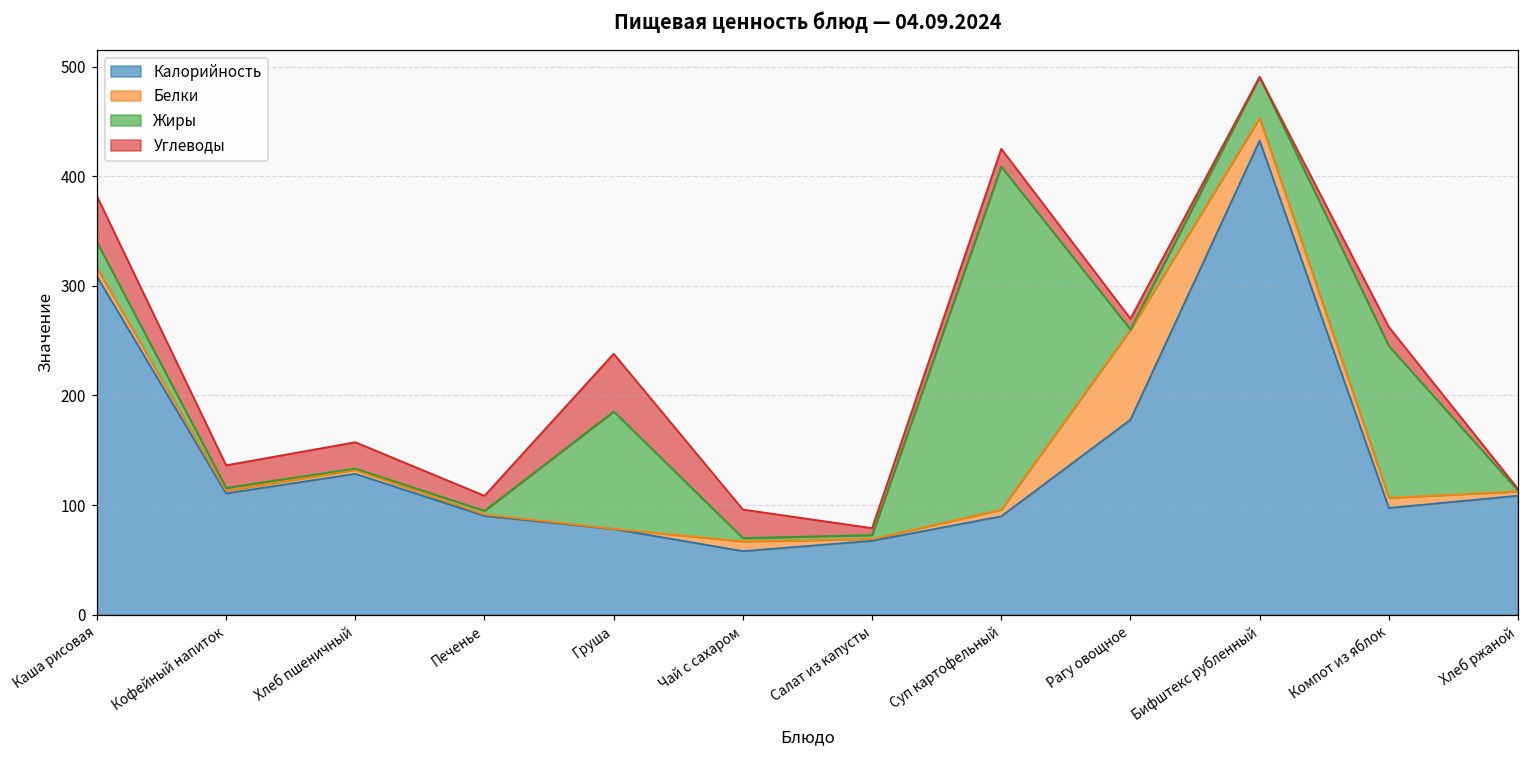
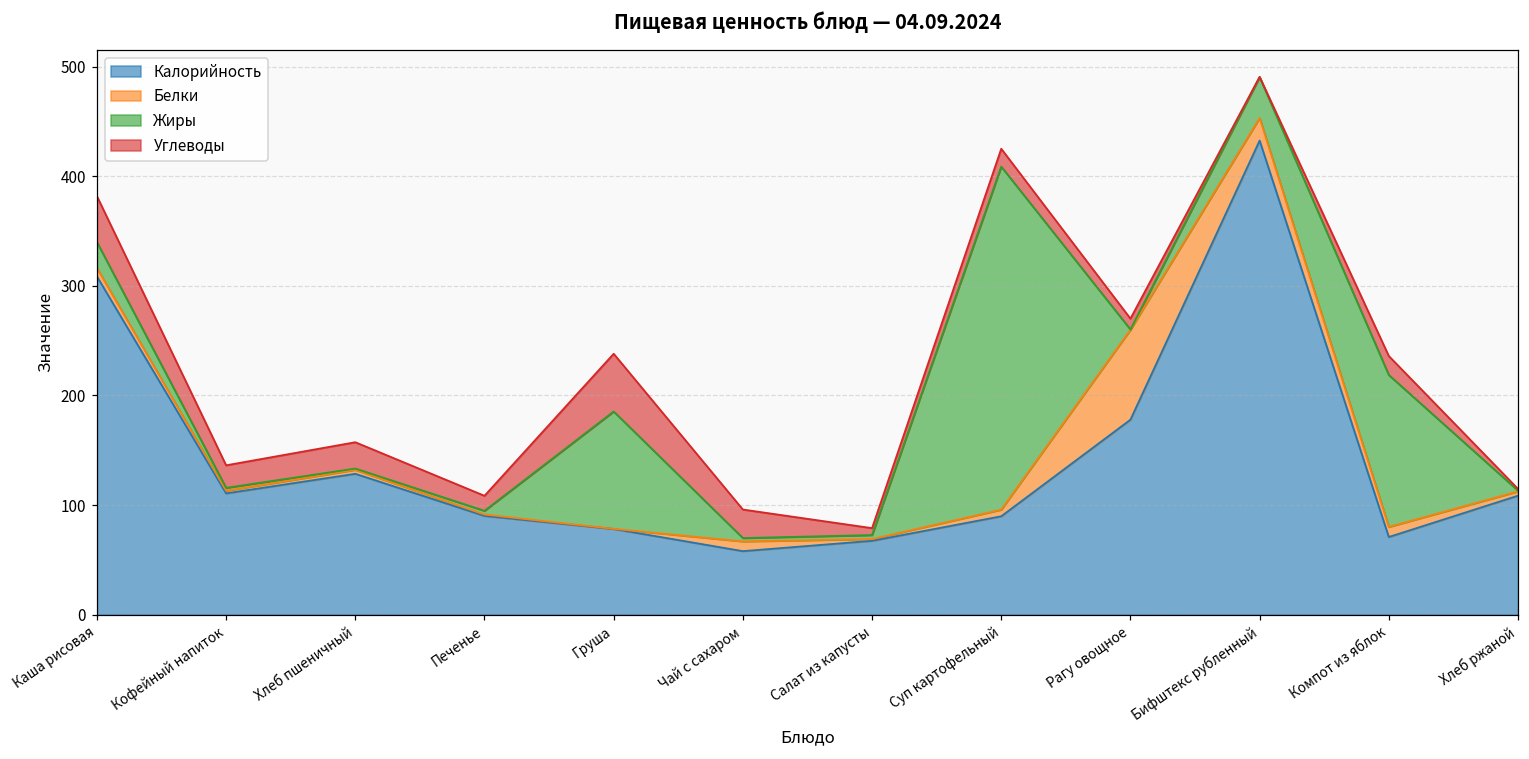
Калорийность, Компот из яблок: 100 -> 70
